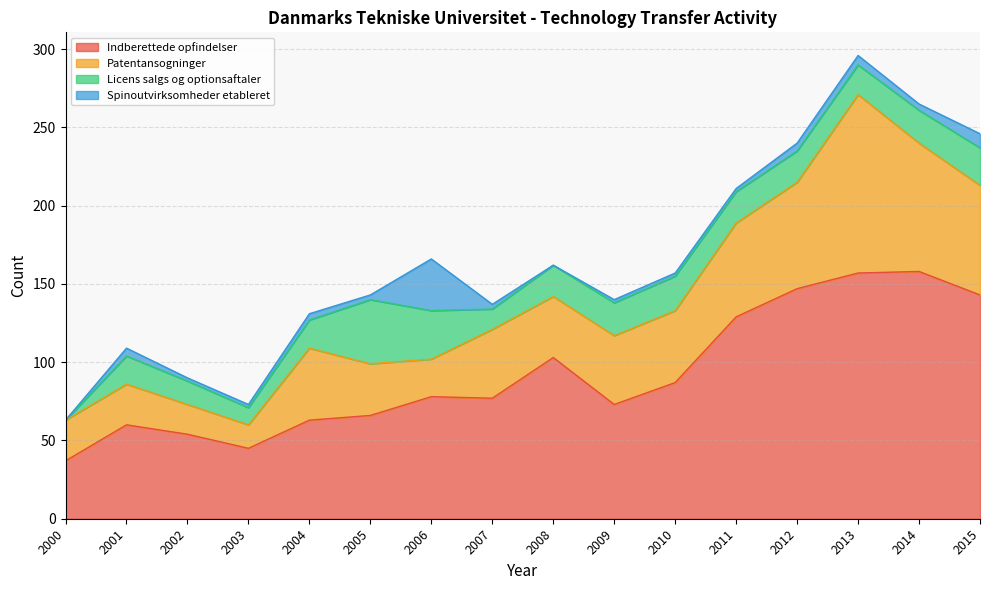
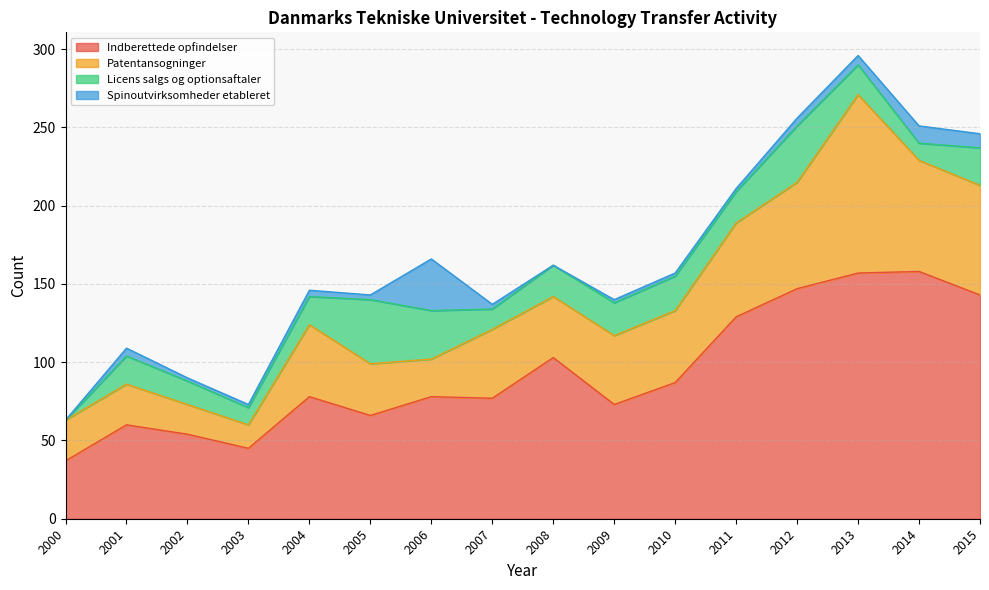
Indberettede opfindelser, 2004: 63 -> 78
Licens salgs og optionsaftaler, 2012: 20 -> 36
Patentansogninger, 2014: 82 -> 71
Licens salgs og optionsaftaler, 2014: 21 -> 11
Spinoutvirksomheder etableret, 2014: 4 -> 11
